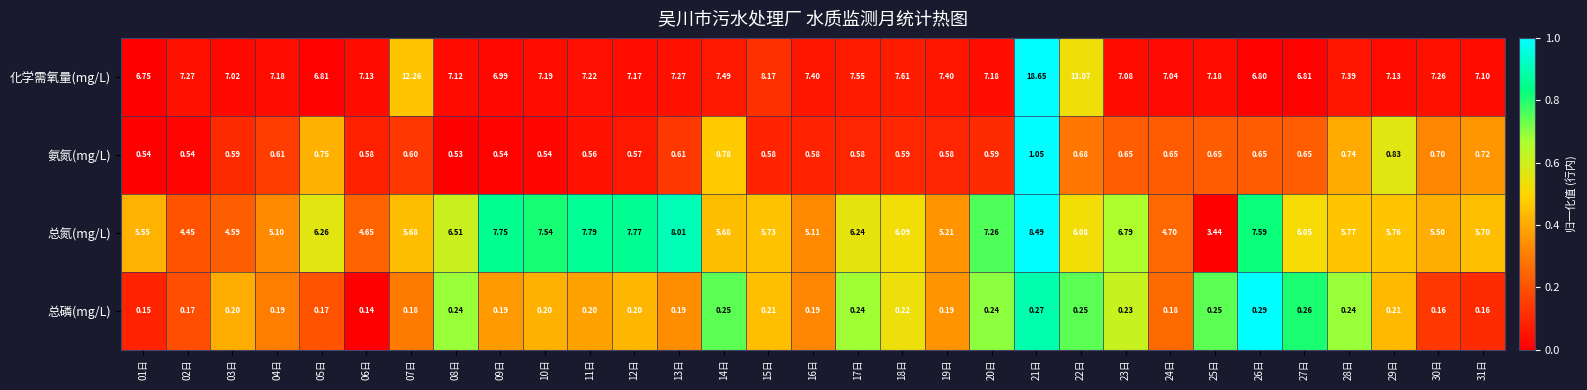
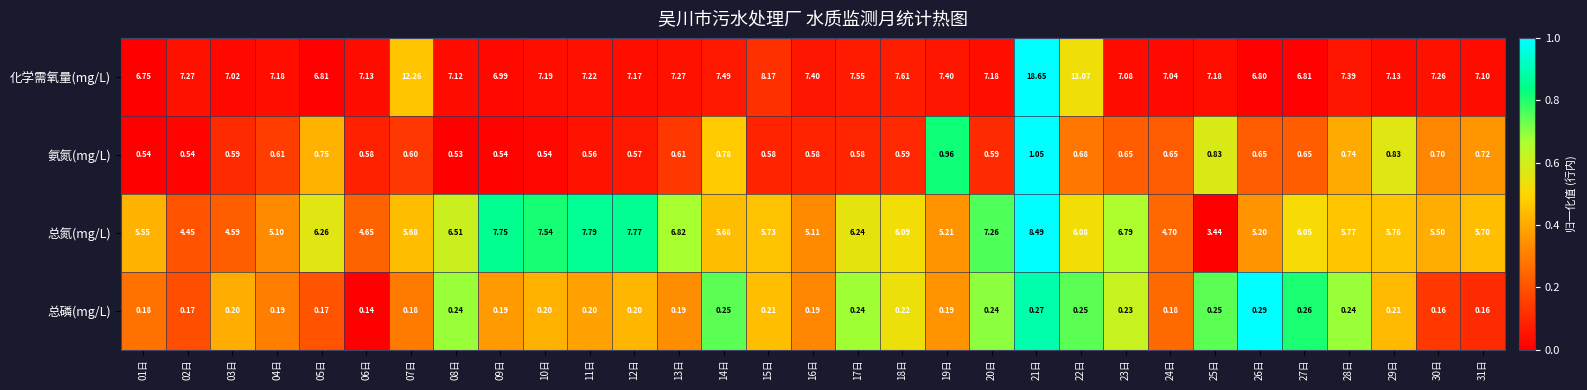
氨氮(mg/L), 19日: 0.58 -> 0.96
氨氮(mg/L), 25日: 0.65 -> 0.83
总氮(mg/L), 13日: 8.01 -> 6.82
总氮(mg/L), 26日: 7.59 -> 5.20
总磷(mg/L), 01日: 0.15 -> 0.18
